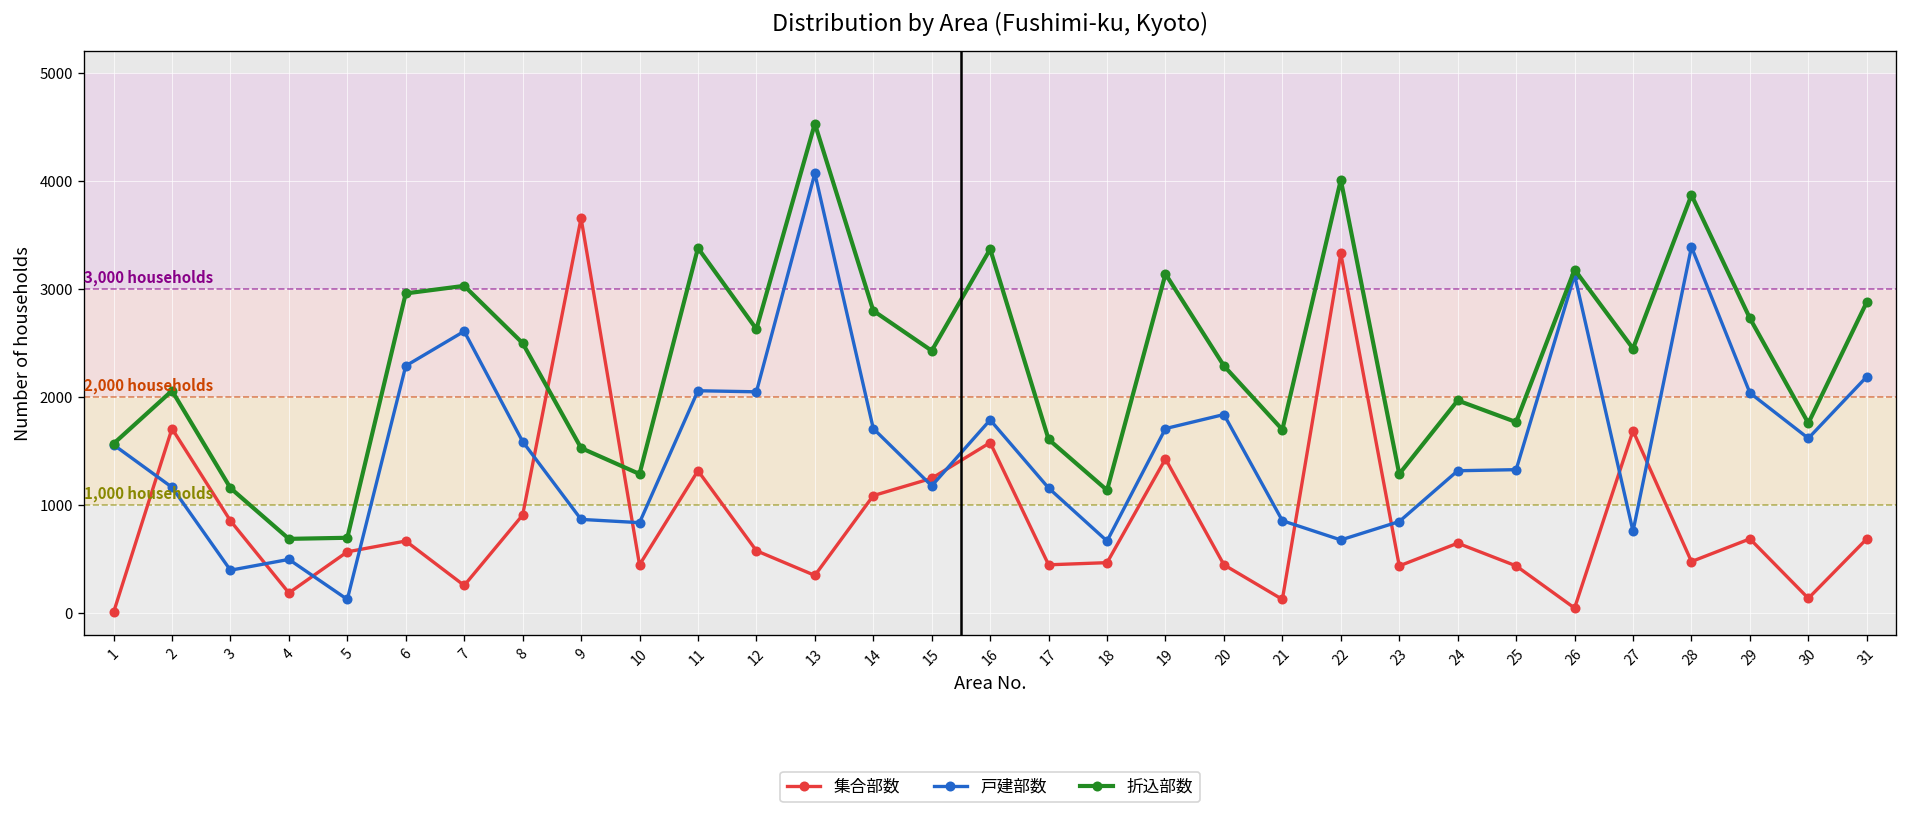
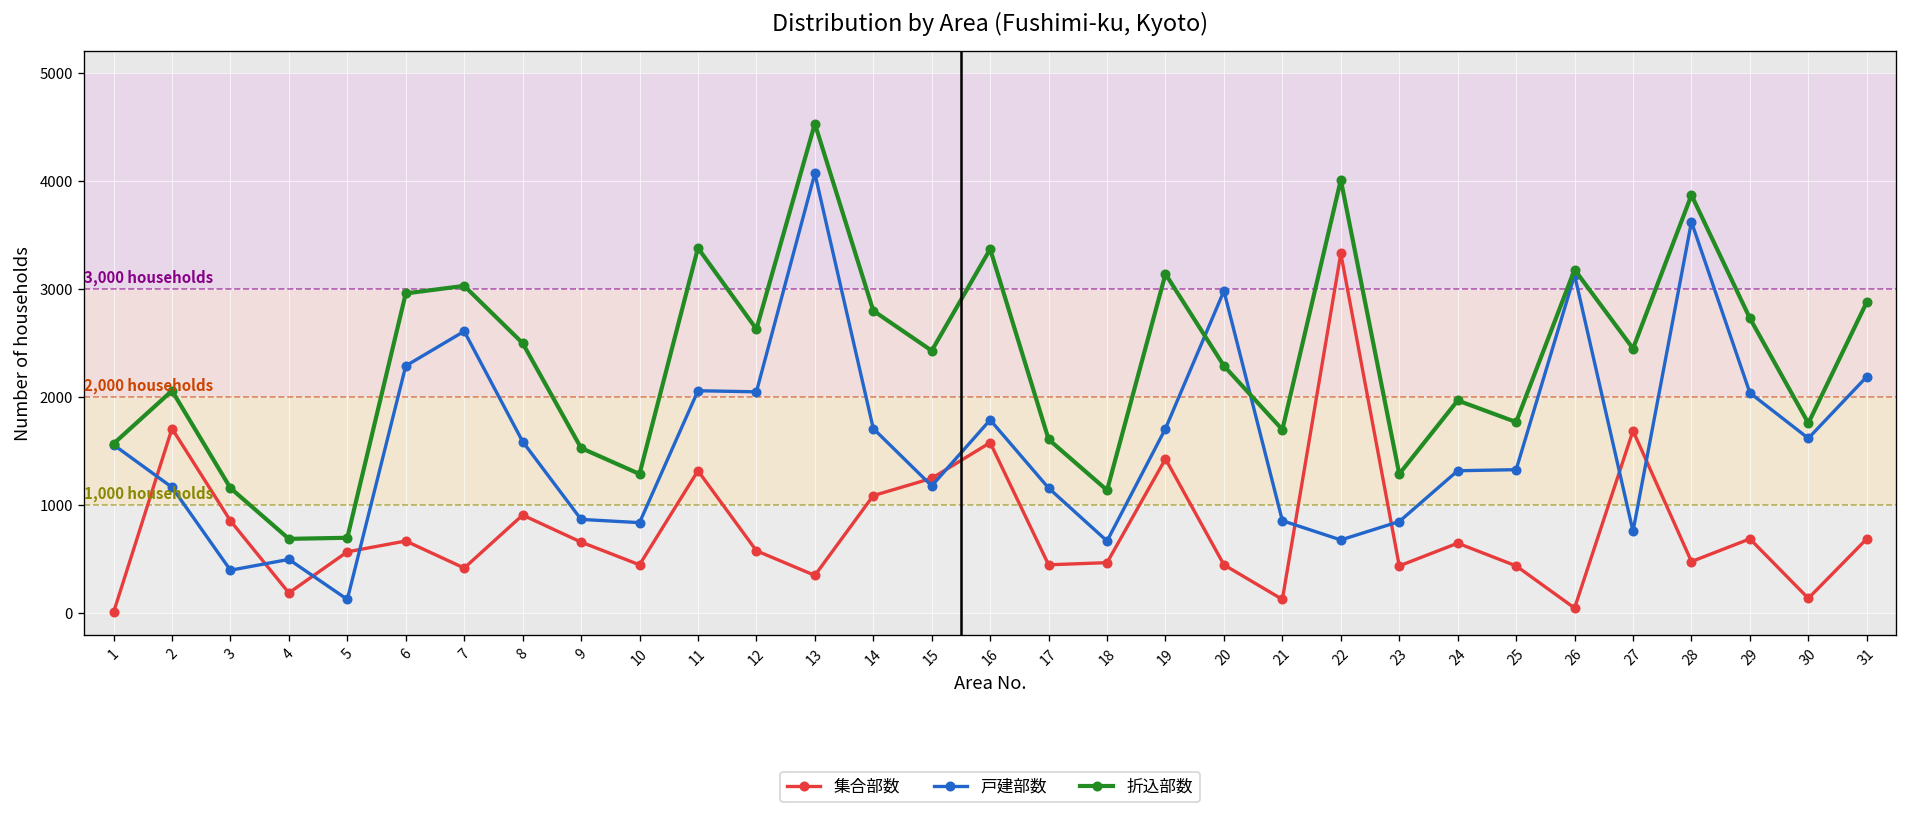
集合部数, 7: 300 -> 400
集合部数, 9: 3700 -> 700
戸建部数, 20: 1800 -> 3000
戸建部数, 28: 3400 -> 3600
